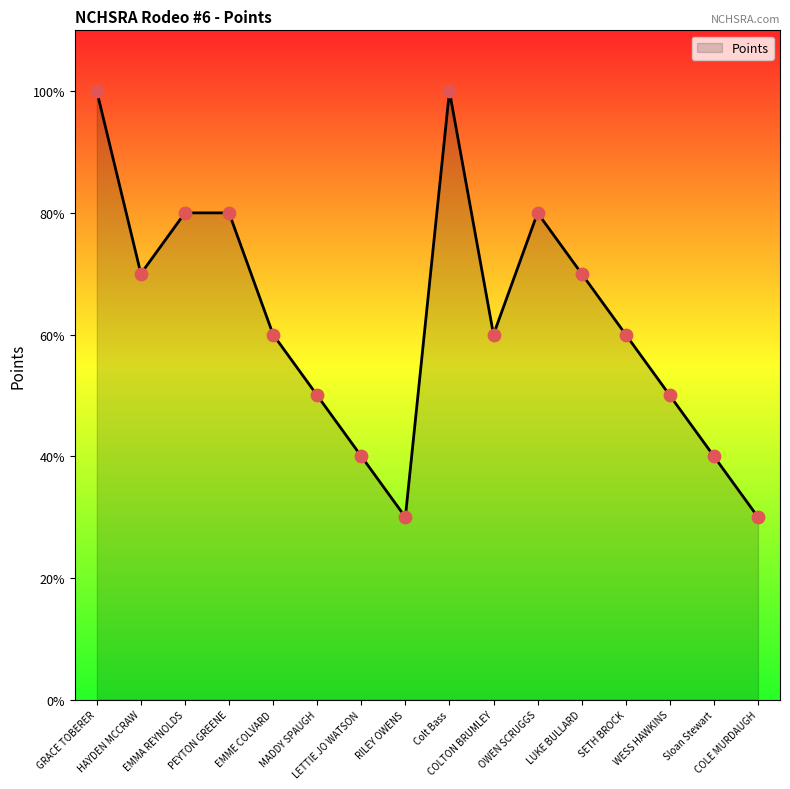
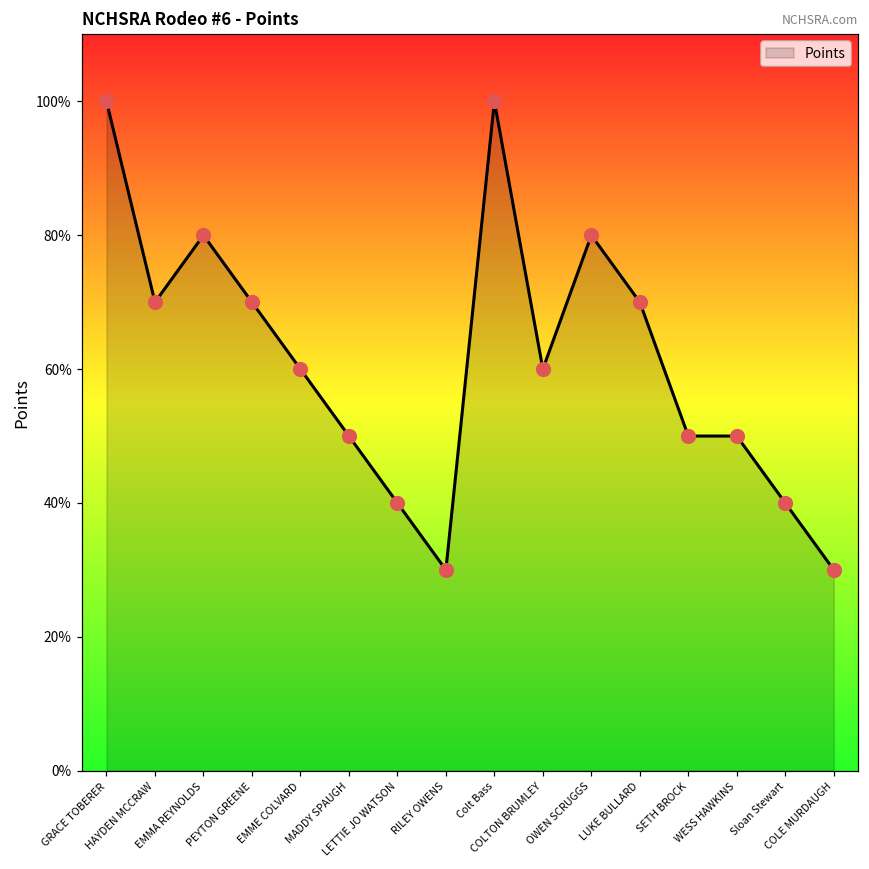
PEYTON GREENE: 80% -> 70%
SETH BROCK: 60% -> 50%
